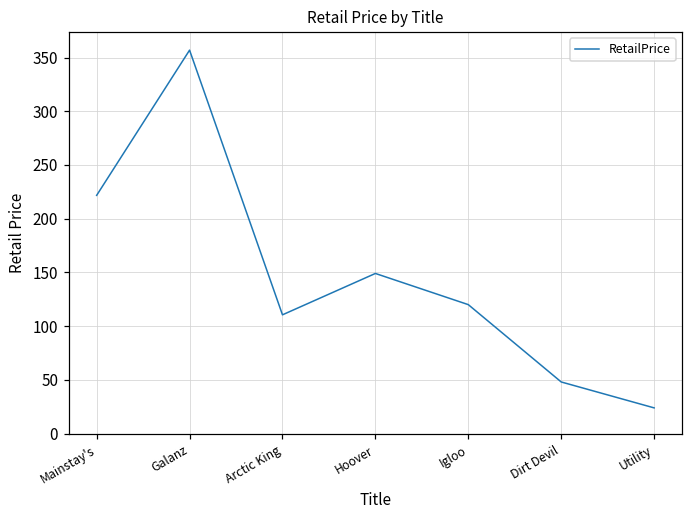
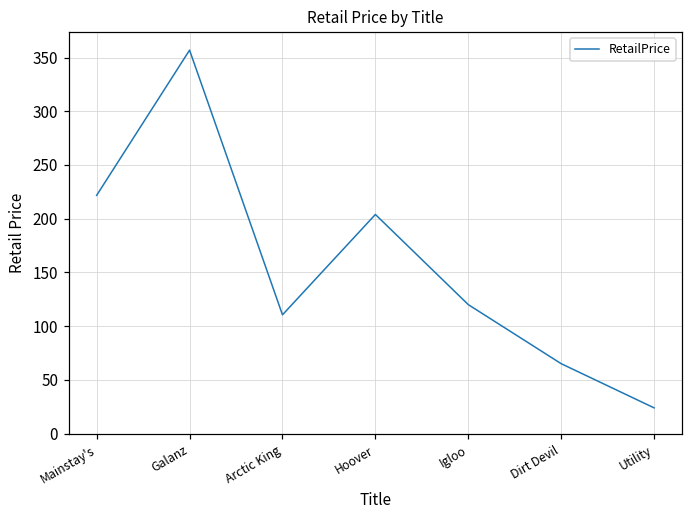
Hoover: 150 -> 200
Dirt Devil: 50 -> 70
